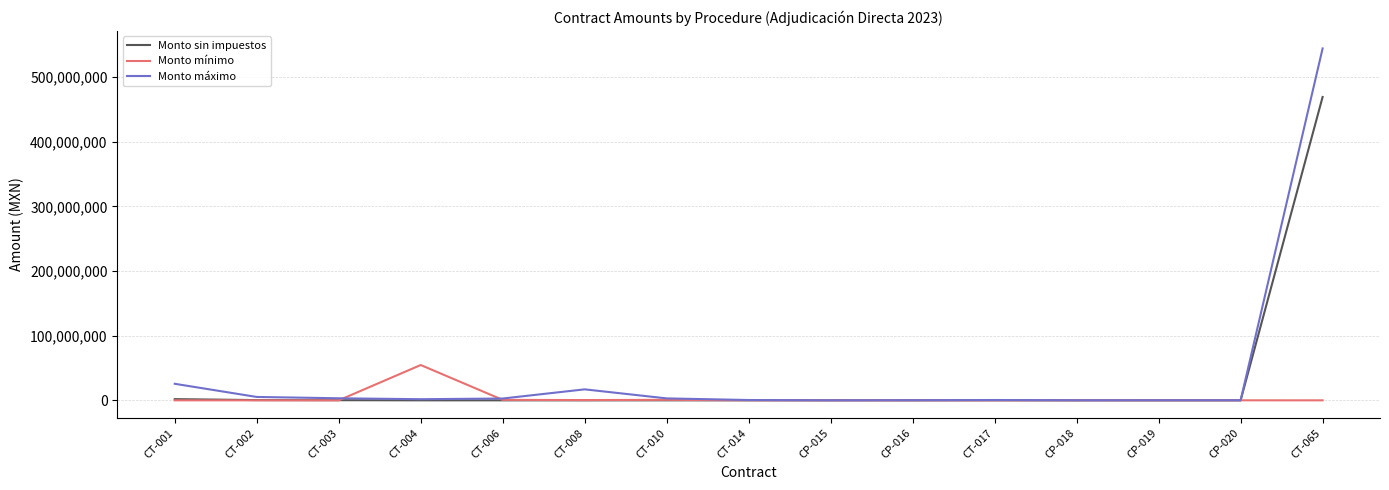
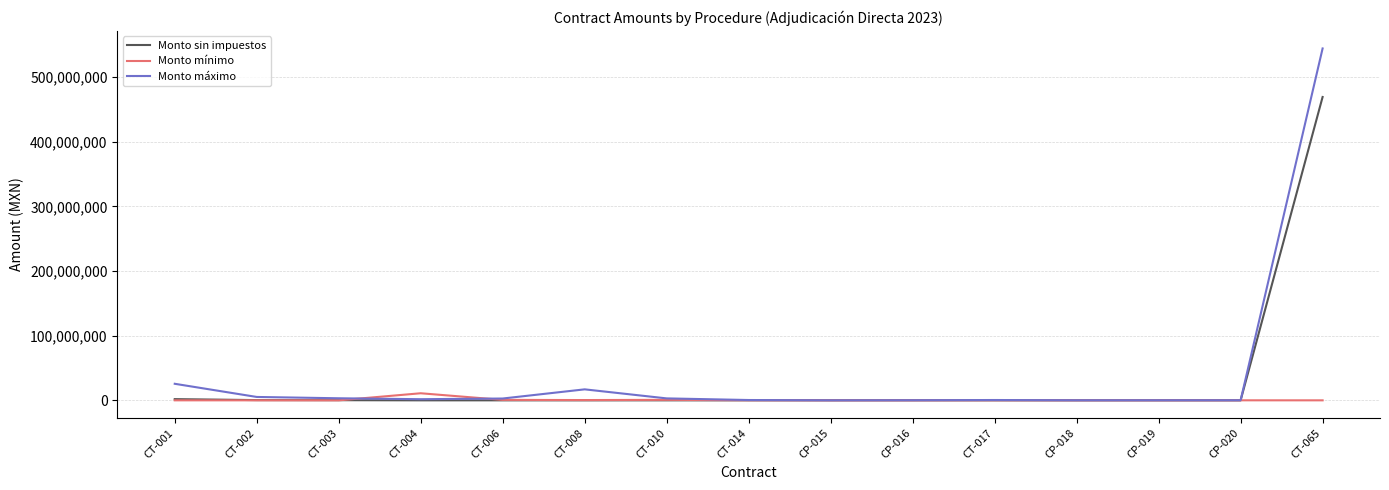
Monto mínimo, CT-004: 50,000,000 -> 10,000,000
